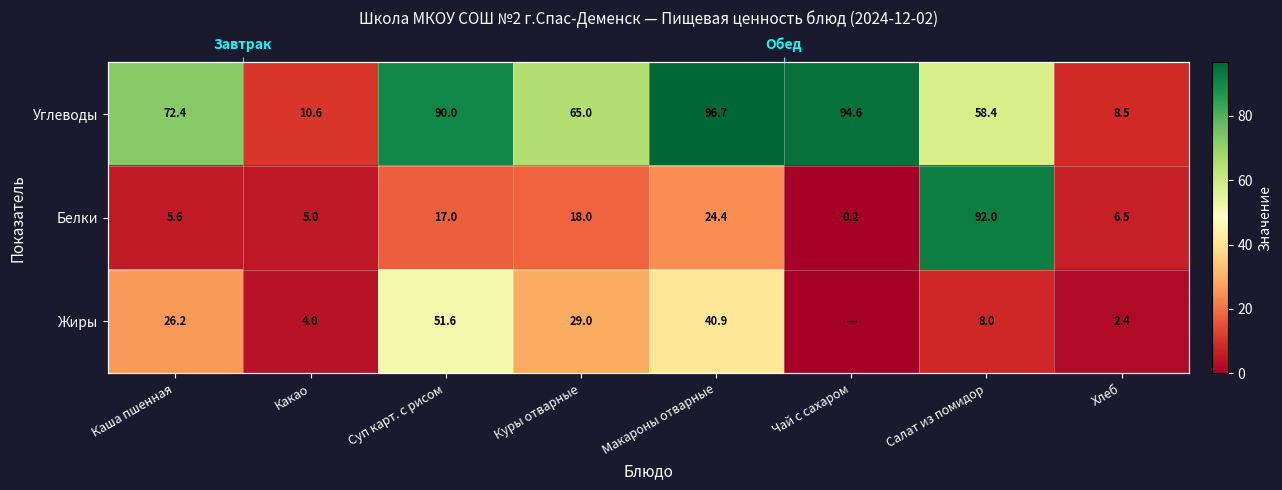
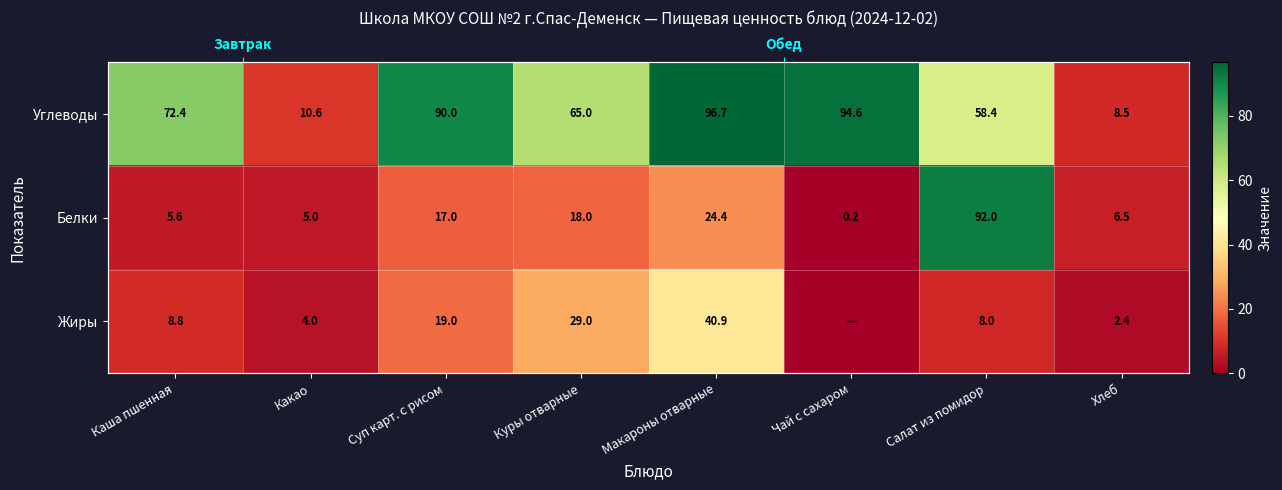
Жиры, Каша пшенная: 26.2 -> 8.8
Жиры, Суп карт. с рисом: 51.6 -> 19.0
